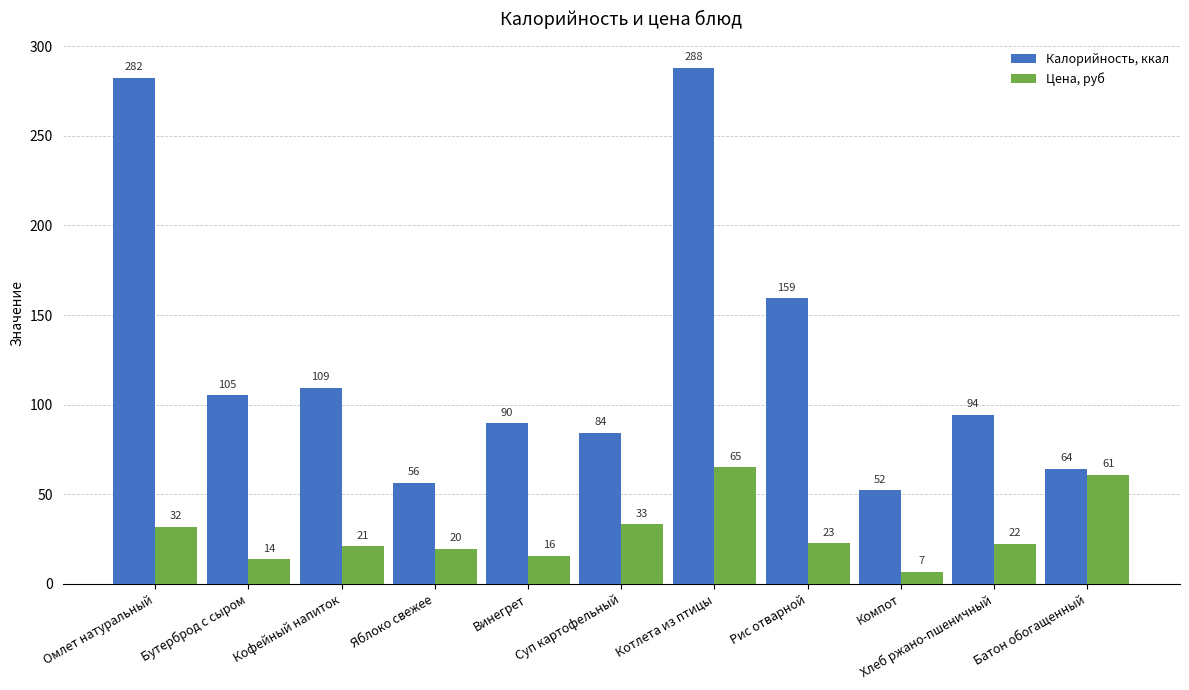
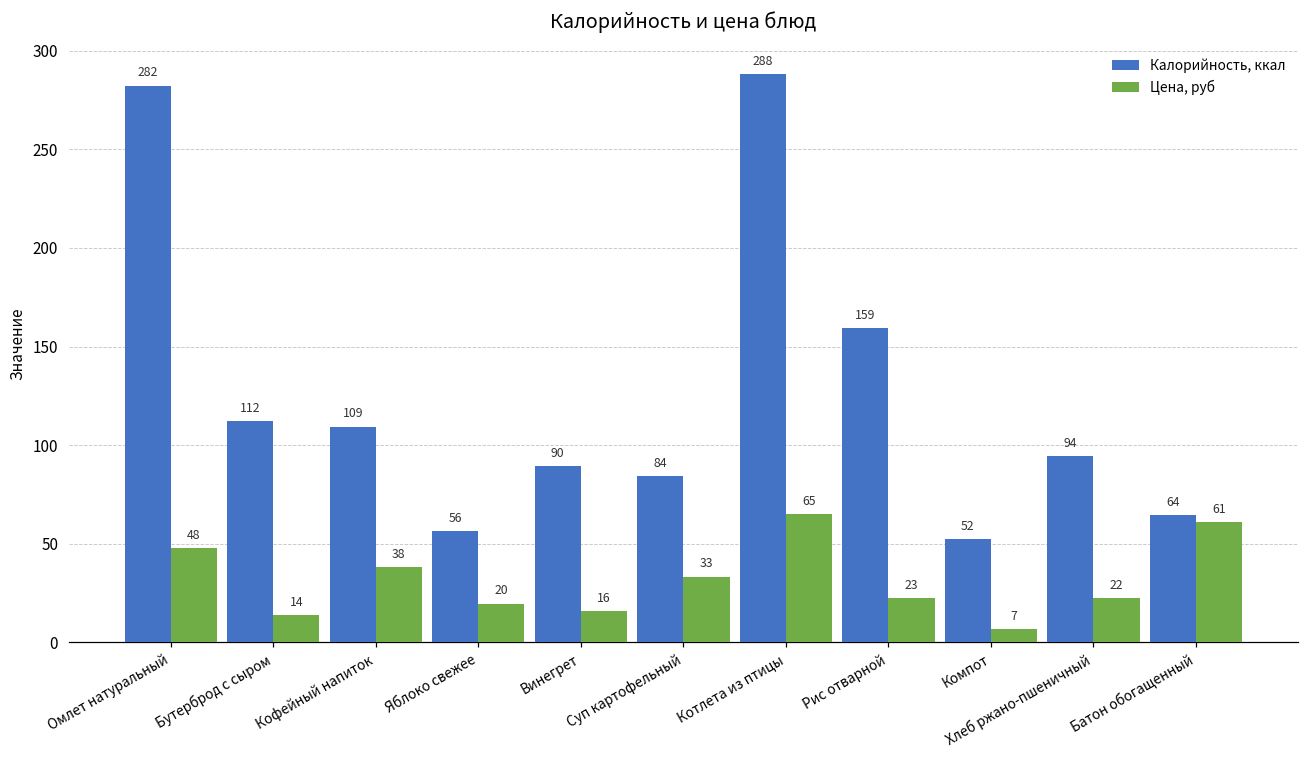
Цена, руб, Омлет натуральный: 32 -> 48
Калорийность, ккал, Бутерброд с сыром: 105 -> 112
Цена, руб, Кофейный напиток: 21 -> 38
